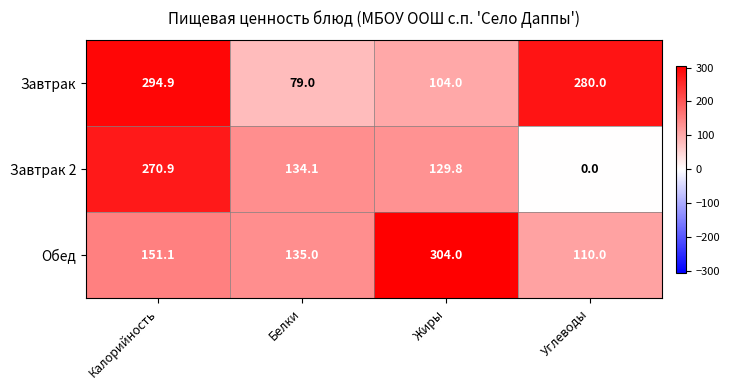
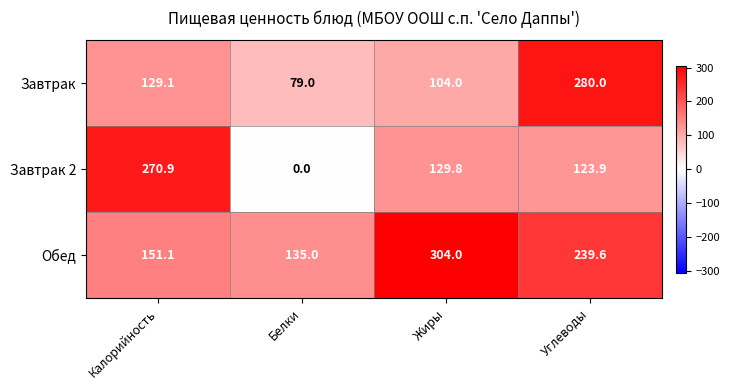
Завтрак, Калорийность: 294.9 -> 129.1
Завтрак 2, Белки: 134.1 -> 0.0
Завтрак 2, Углеводы: 0.0 -> 123.9
Обед, Углеводы: 110.0 -> 239.6
